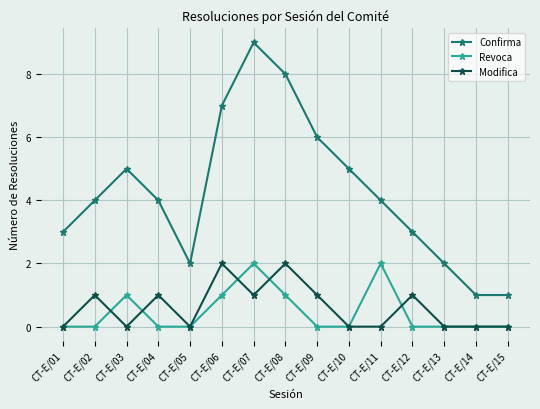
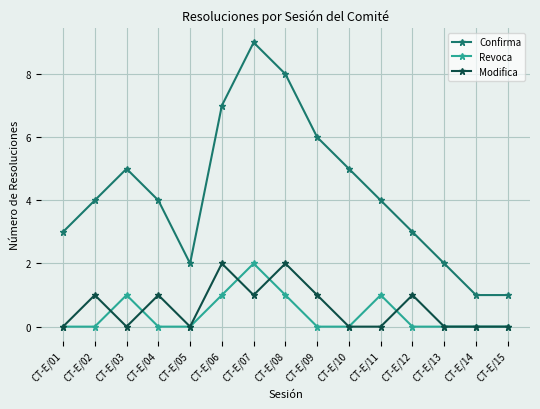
Revoca, CT-E/11: 2 -> 1
